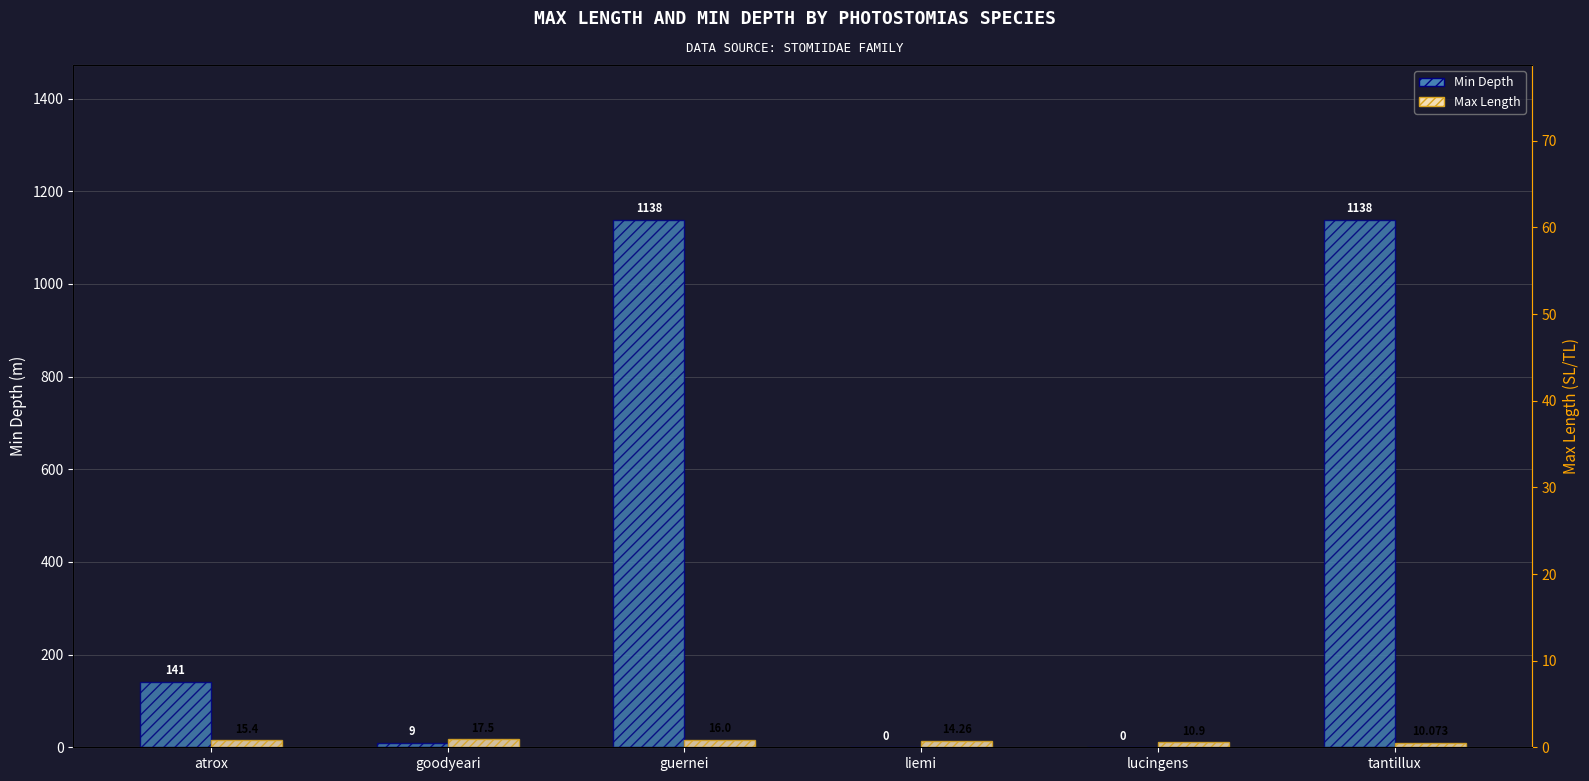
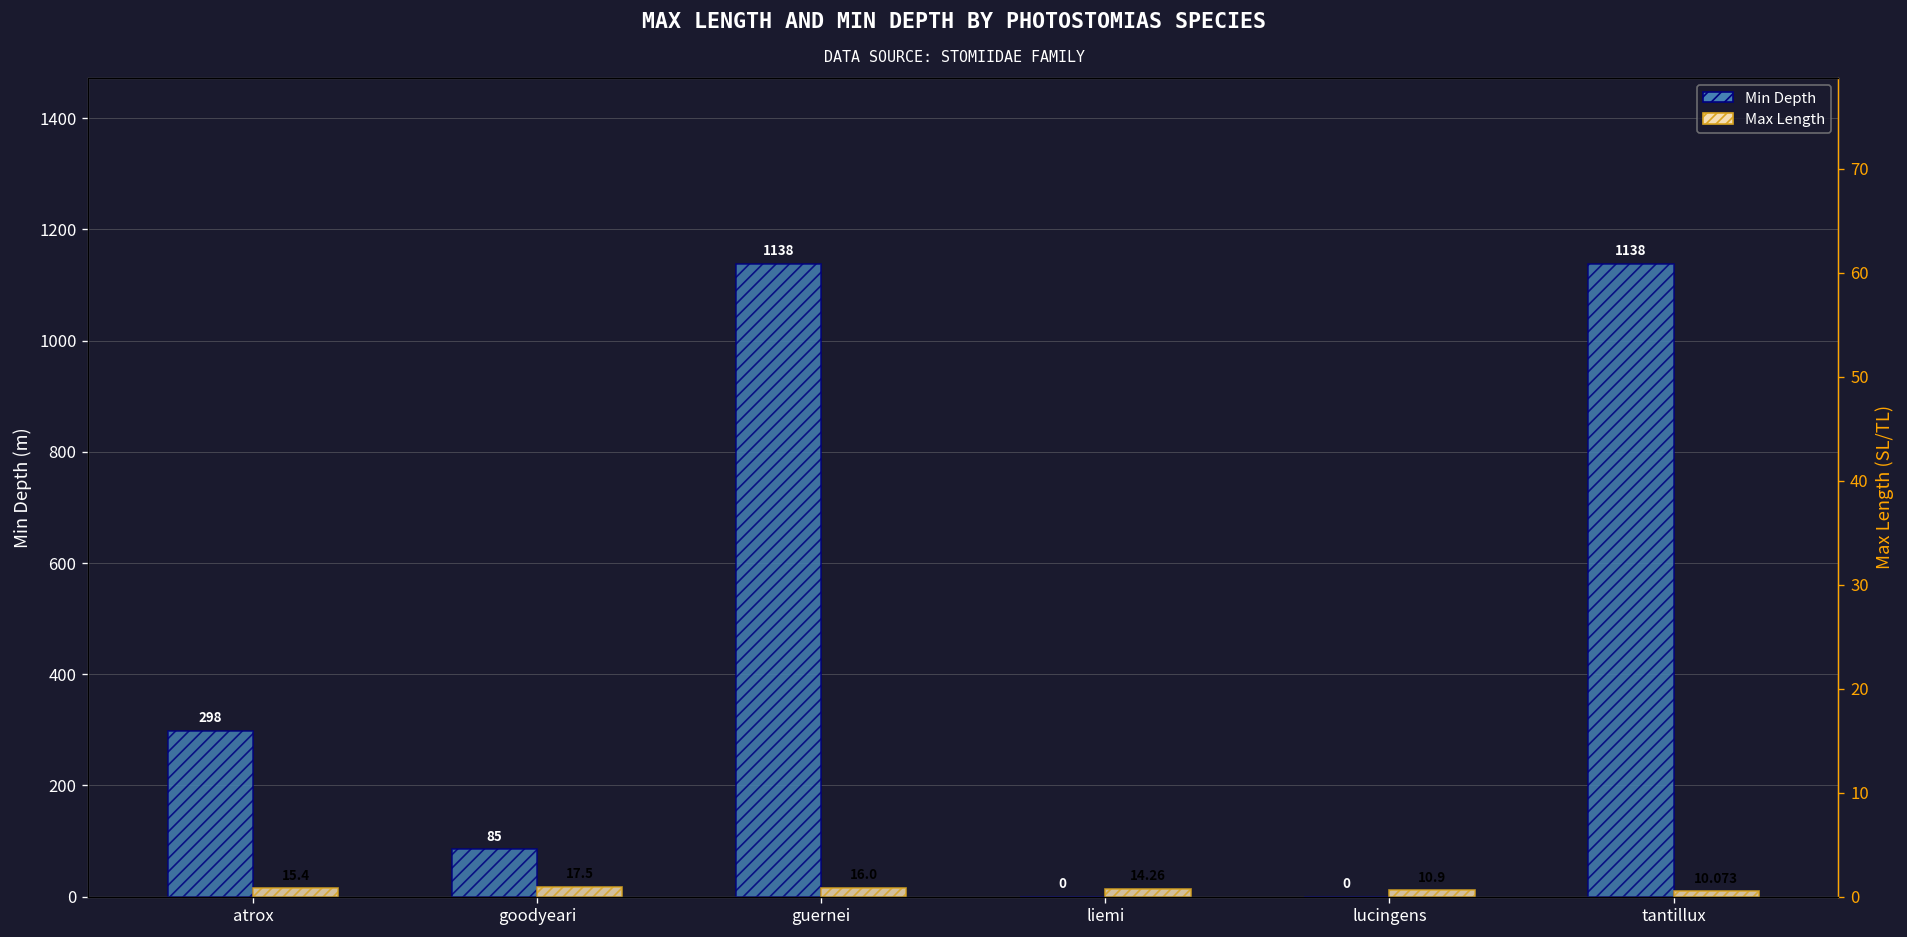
Min Depth, atrox: 141 -> 298
Min Depth, goodyeari: 9 -> 85
